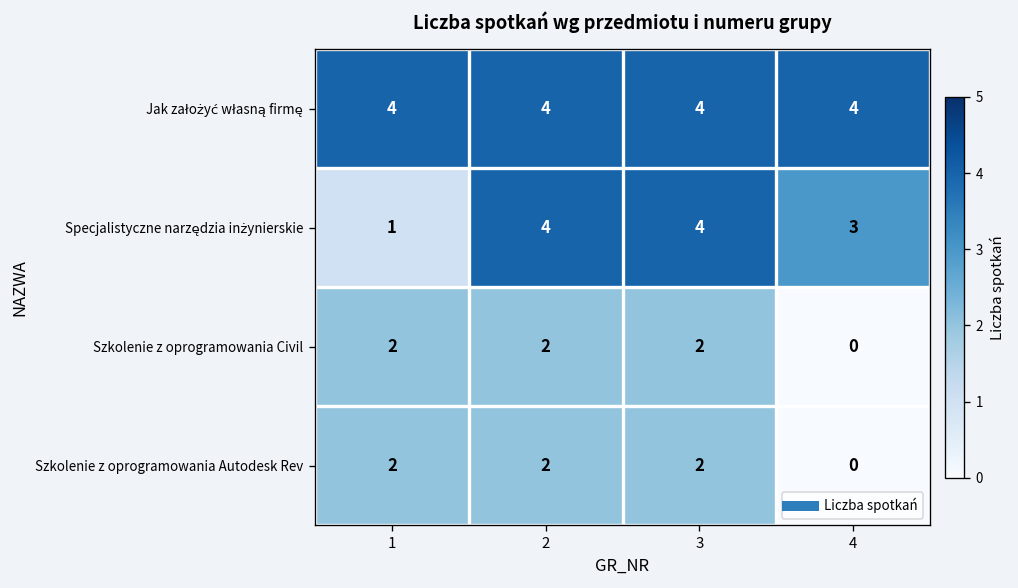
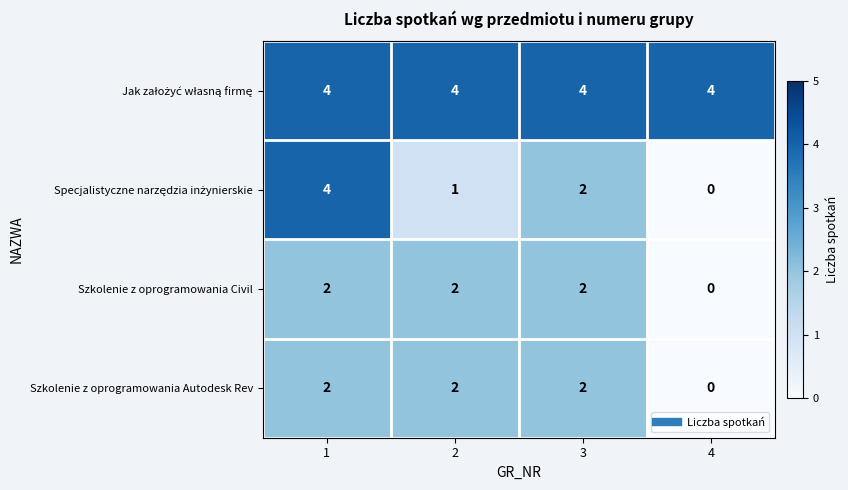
Specjalistyczne narzędzia inżynierskie, 1: 1 -> 4
Specjalistyczne narzędzia inżynierskie, 2: 4 -> 1
Specjalistyczne narzędzia inżynierskie, 3: 4 -> 2
Specjalistyczne narzędzia inżynierskie, 4: 3 -> 0
